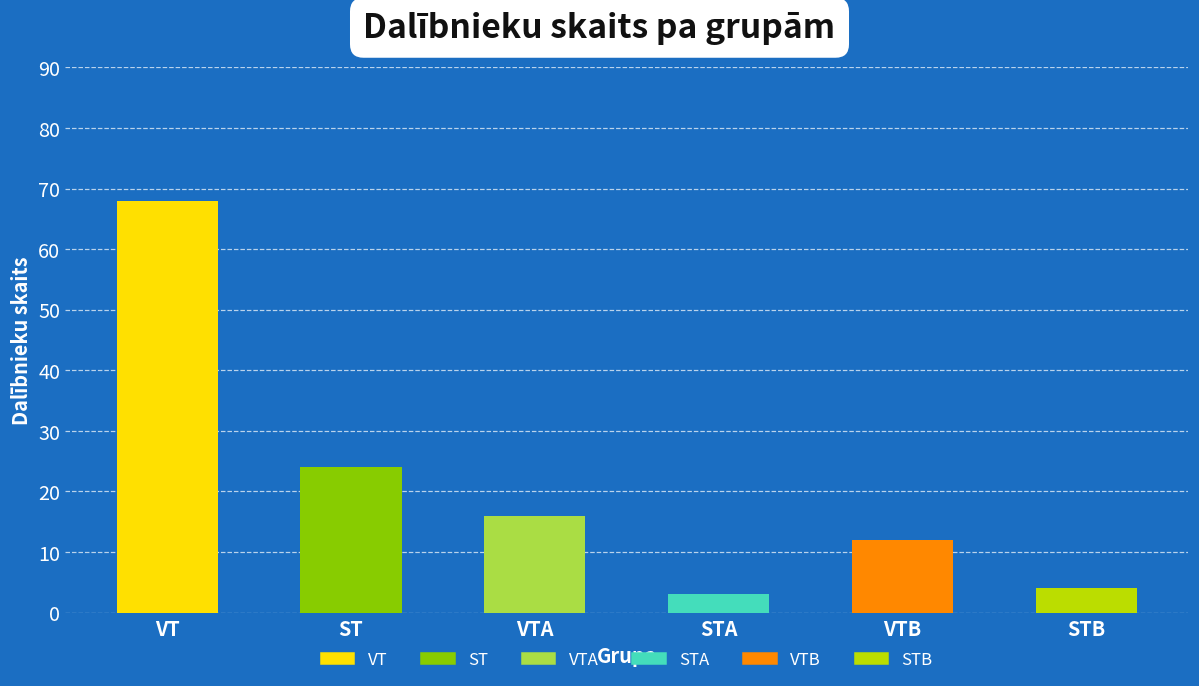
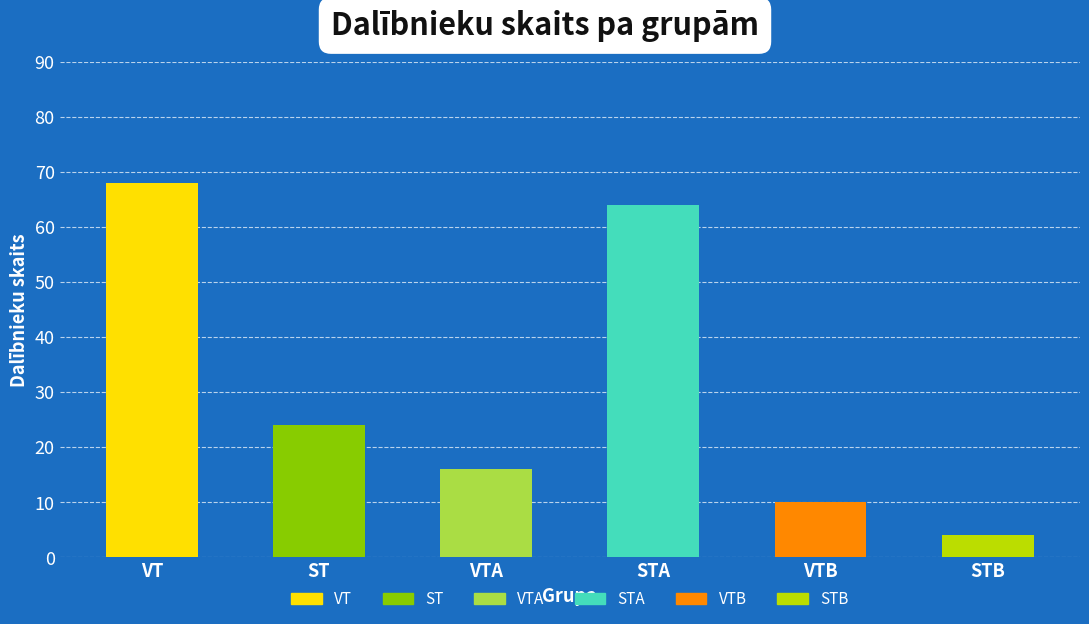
STA: 3 -> 64
VTB: 12 -> 10
